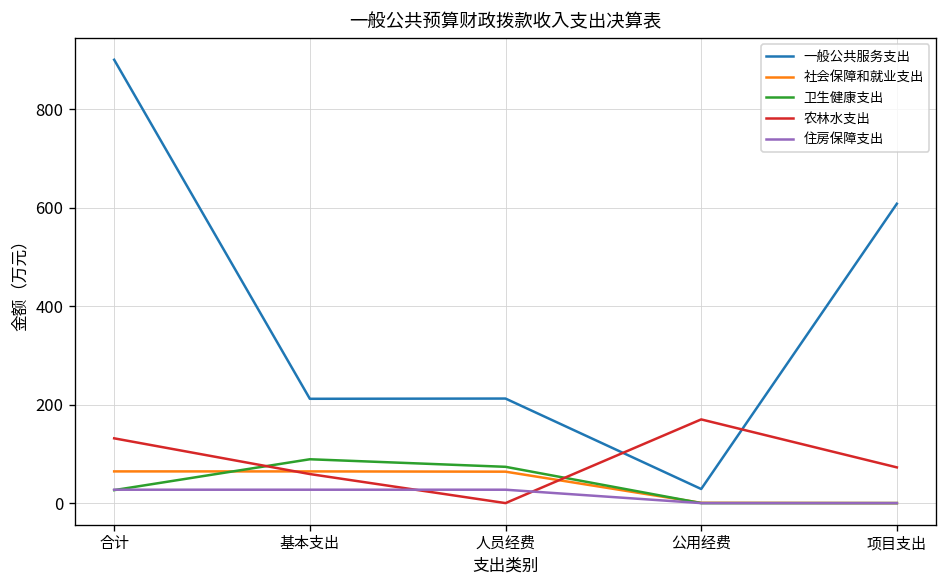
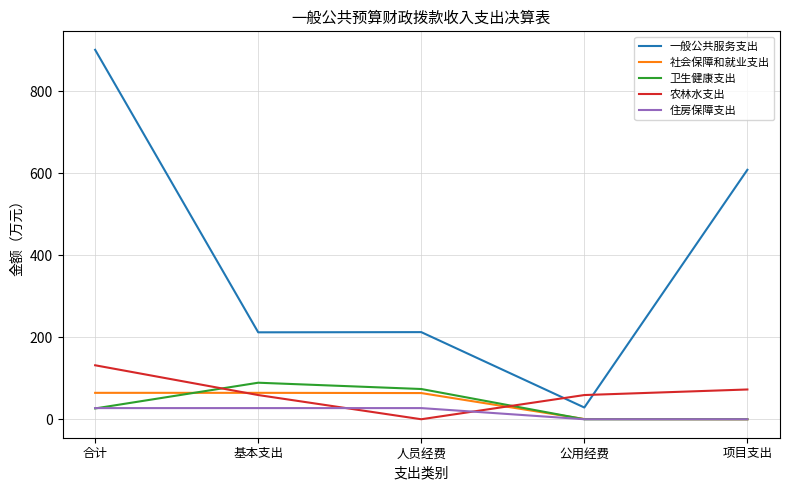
农林水支出, 公用经费: 170 -> 60
